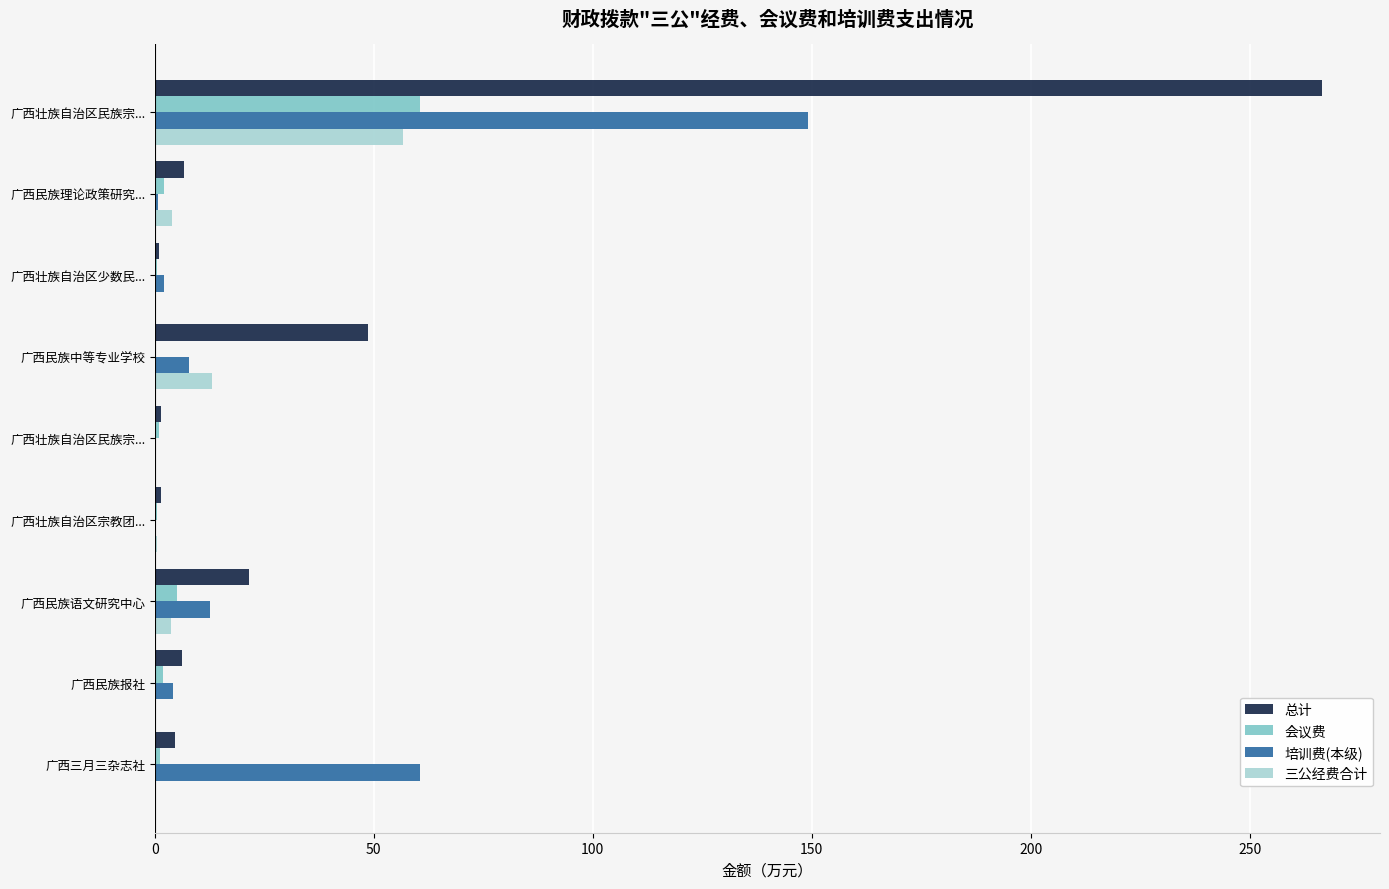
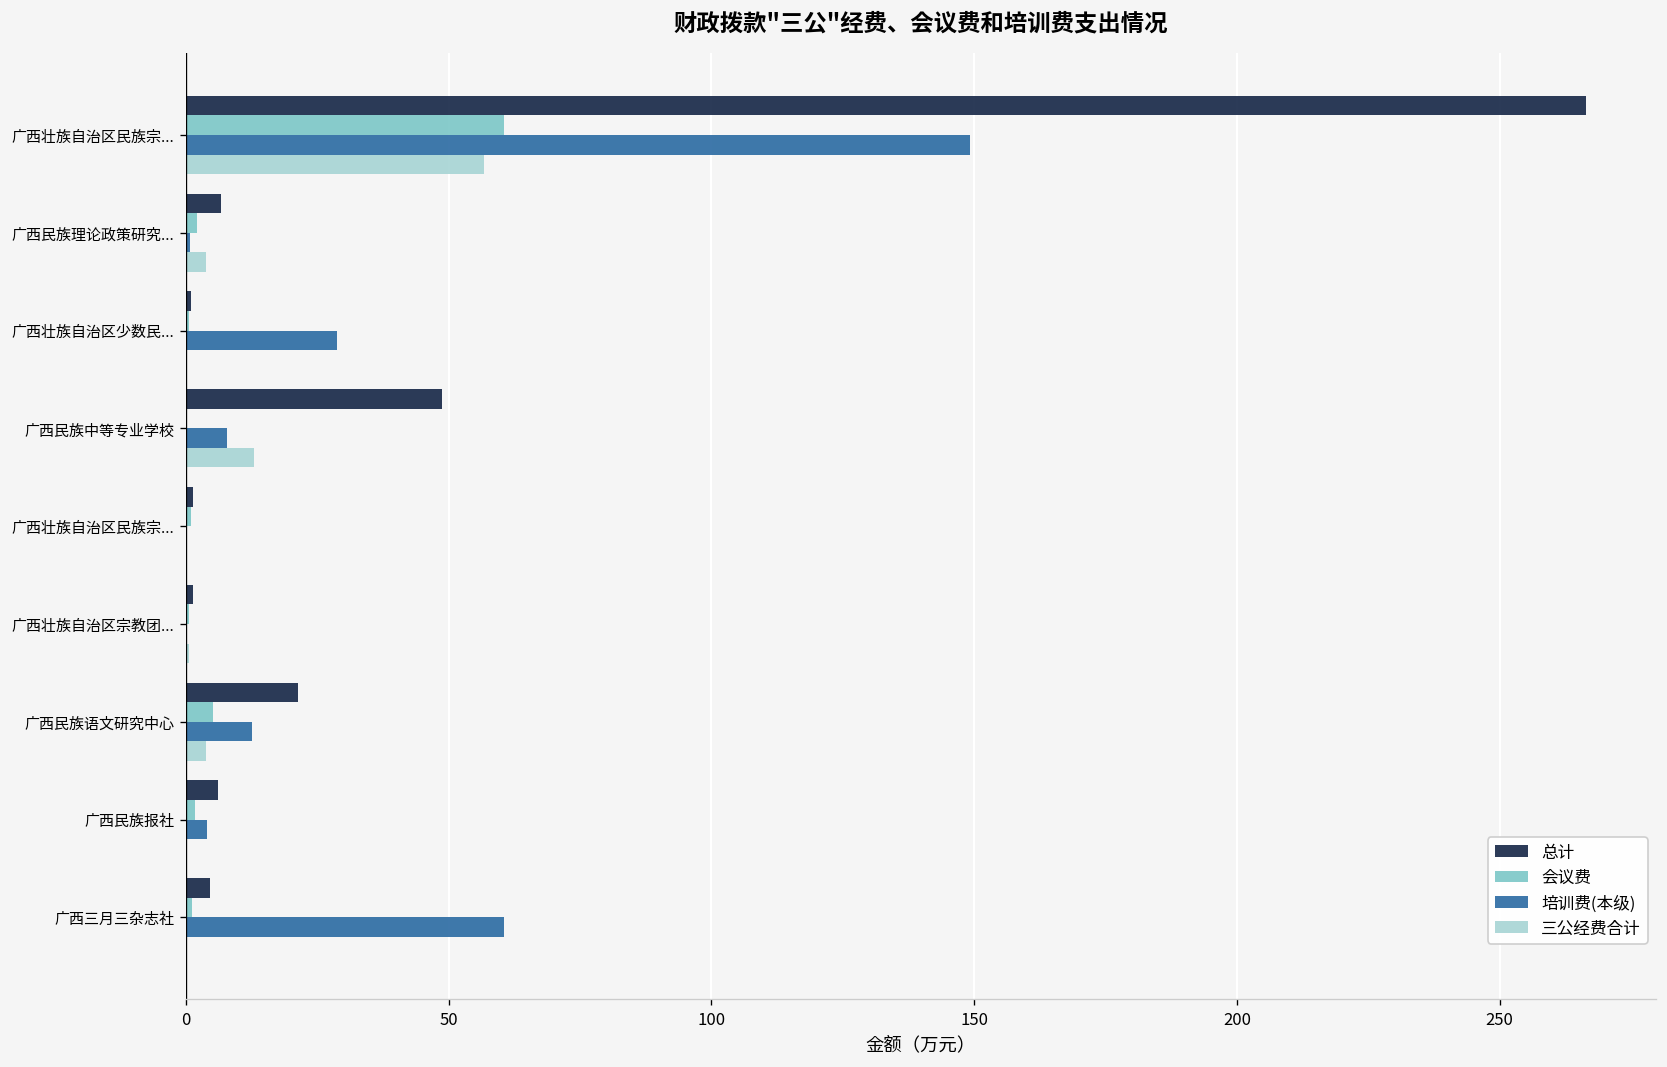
培训费(本级), 广西壮族自治区少数民...: 2 -> 29
